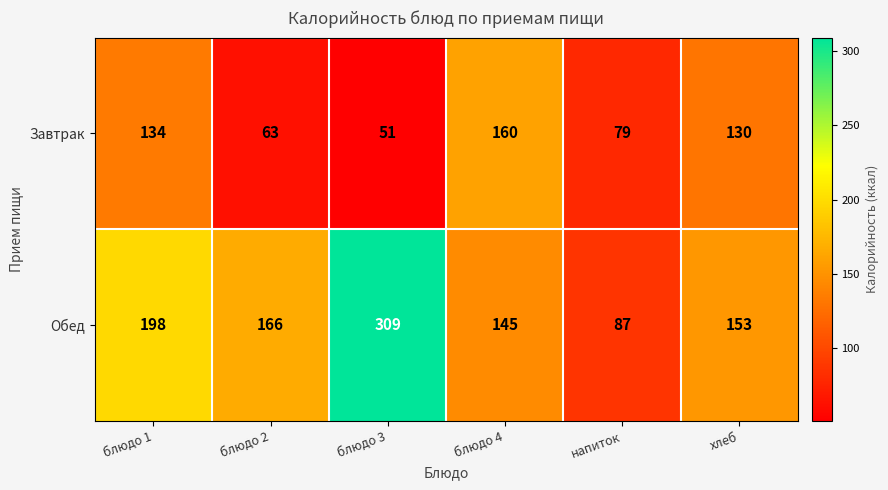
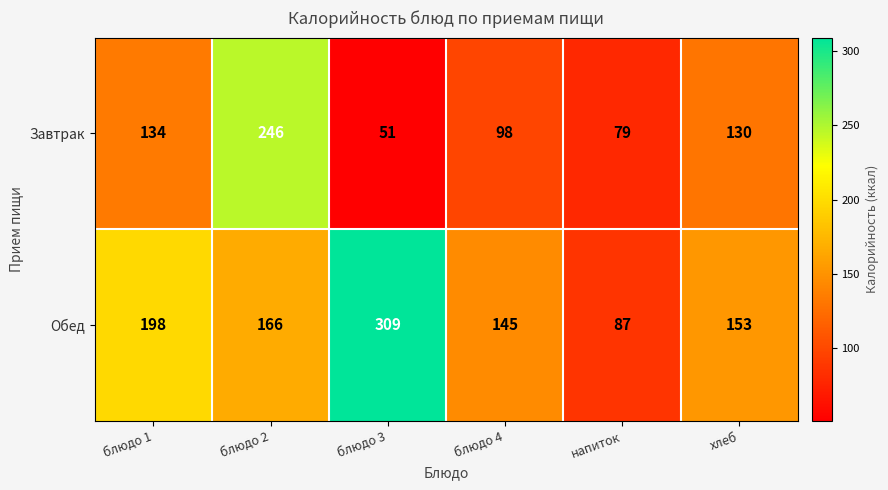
Завтрак, блюдо 2: 63 -> 246
Завтрак, блюдо 4: 160 -> 98
